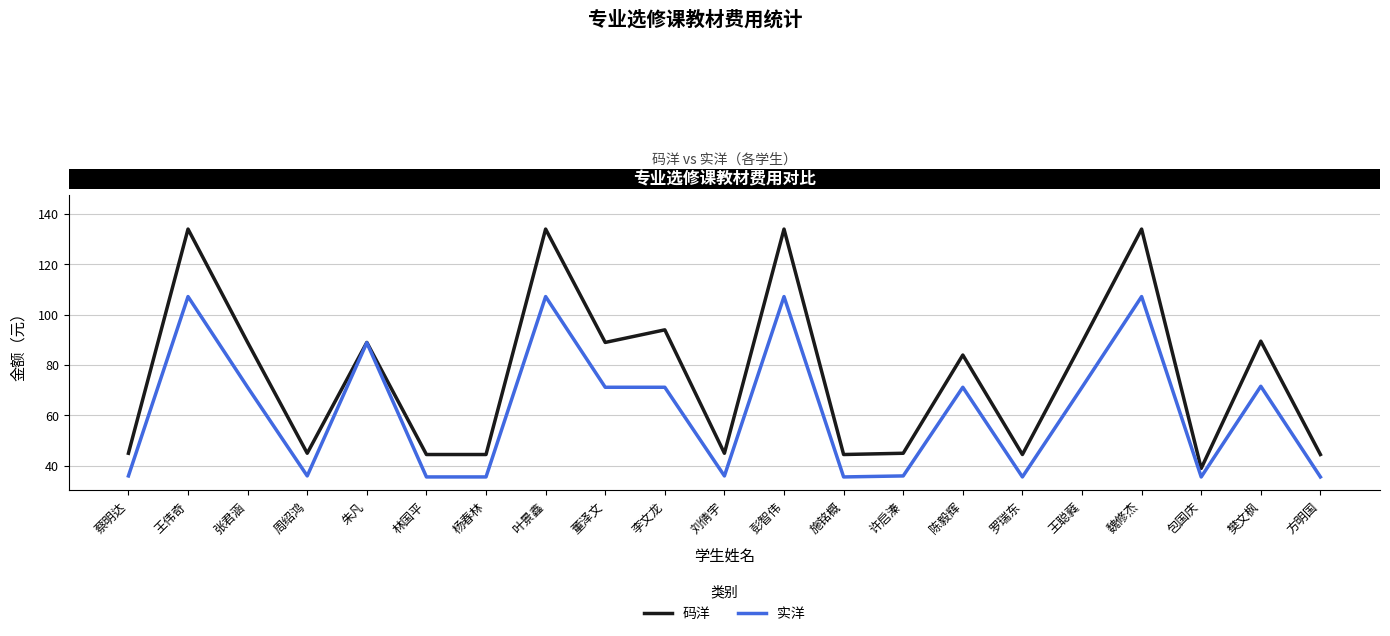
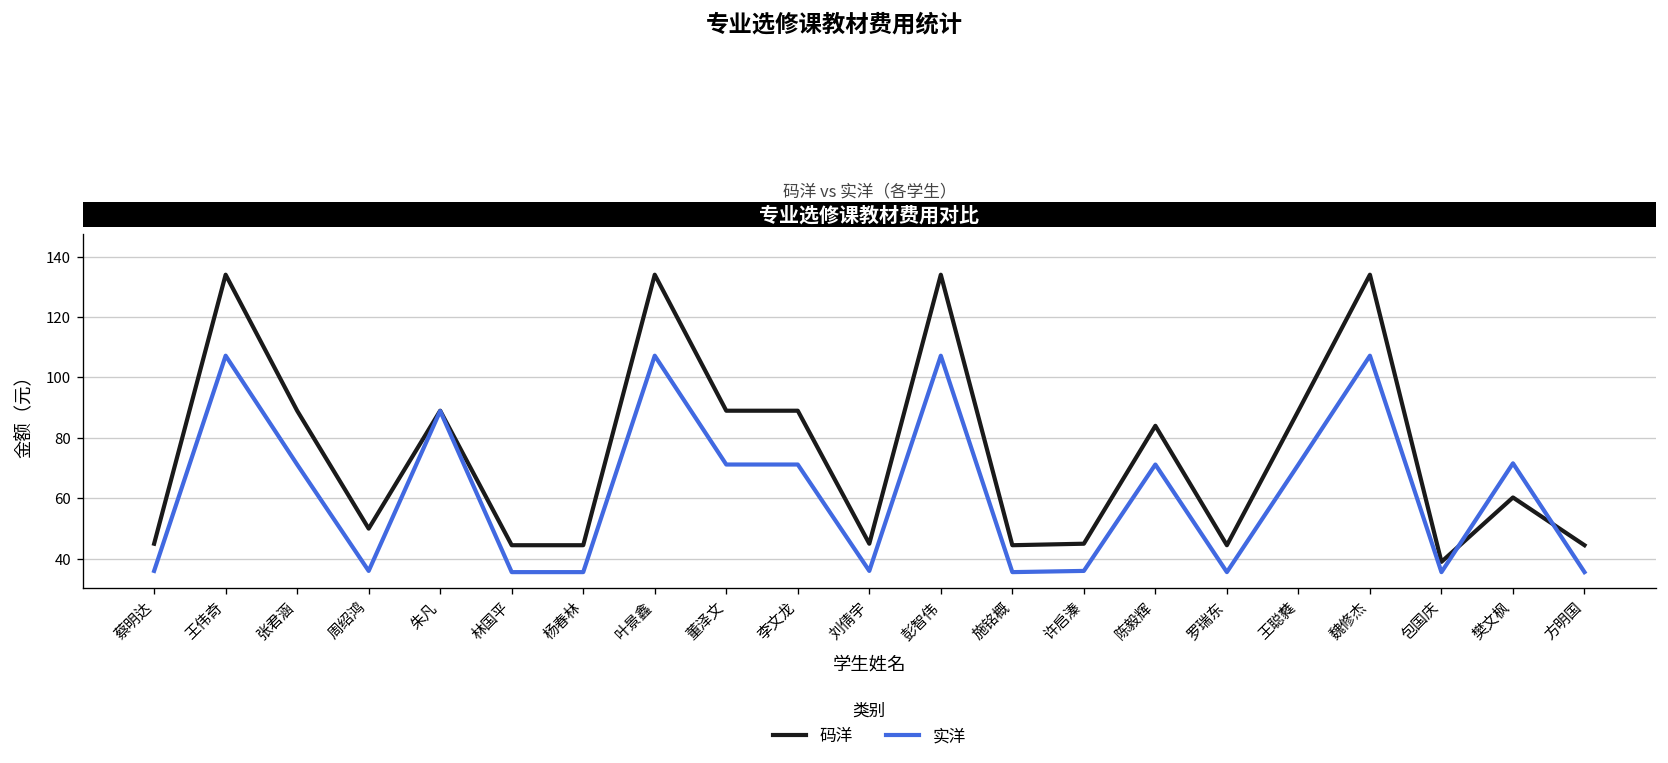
码洋, 周绍鸿: 45 -> 50
码洋, 李文龙: 94 -> 89
码洋, 樊文枫: 90 -> 60
